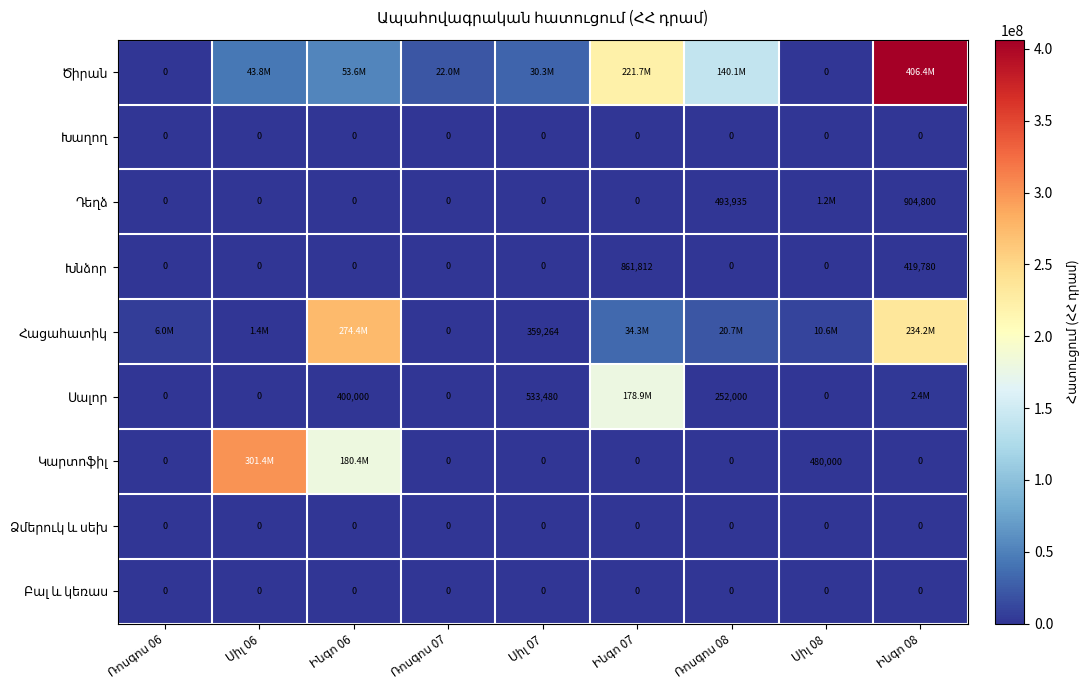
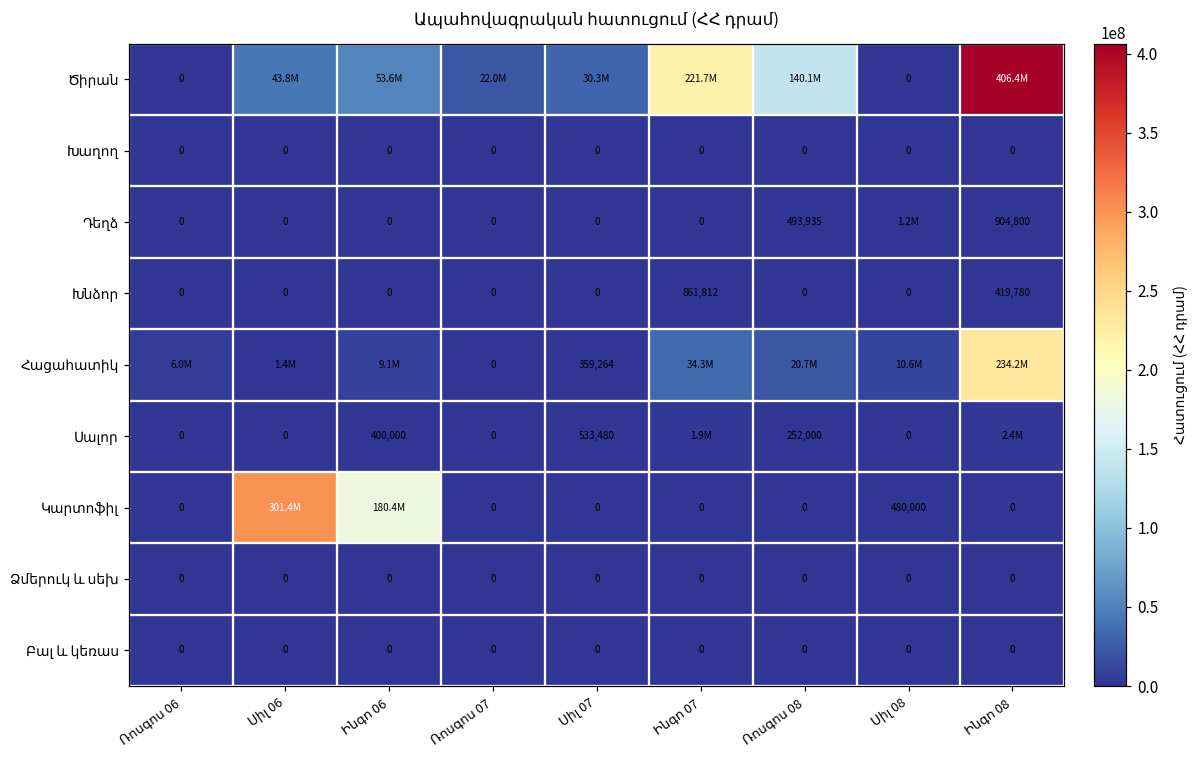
Հացահատիկ, Ինգո 06: 274.4M -> 9.1M
Սալոր, Ինգո 07: 178.9M -> 1.9M
